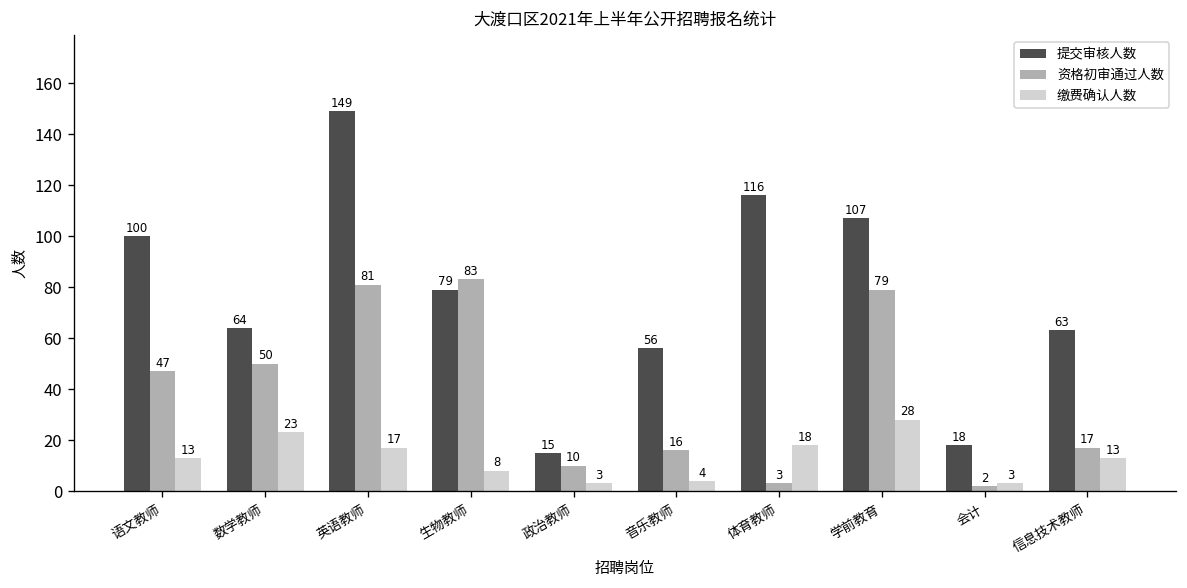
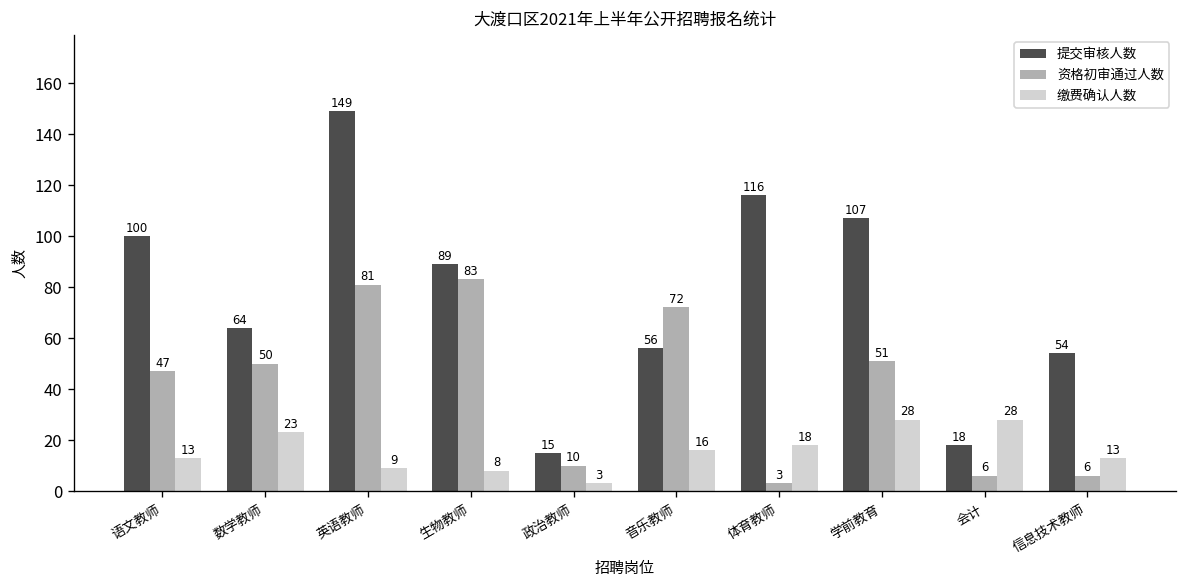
缴费确认人数, 英语教师: 17 -> 9
提交审核人数, 生物教师: 79 -> 89
资格初审通过人数, 音乐教师: 16 -> 72
缴费确认人数, 音乐教师: 4 -> 16
资格初审通过人数, 学前教育: 79 -> 51
资格初审通过人数, 会计: 2 -> 6
缴费确认人数, 会计: 3 -> 28
提交审核人数, 信息技术教师: 63 -> 54
资格初审通过人数, 信息技术教师: 17 -> 6
